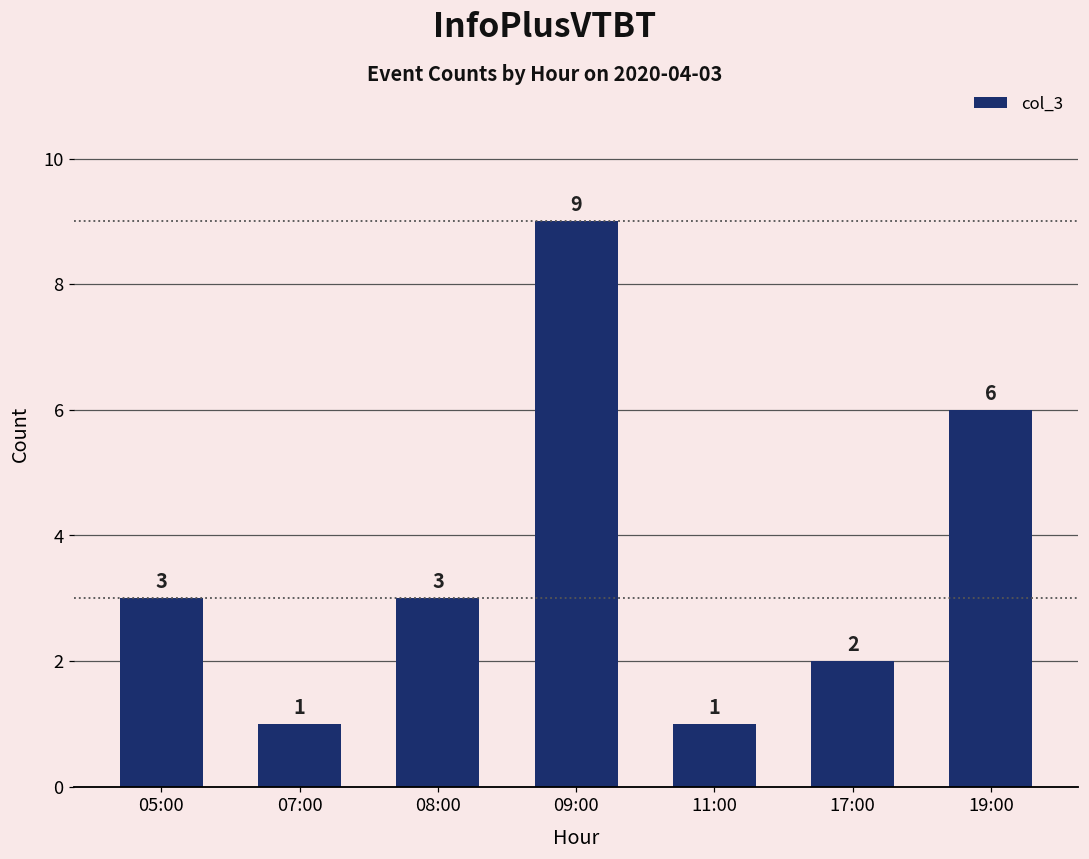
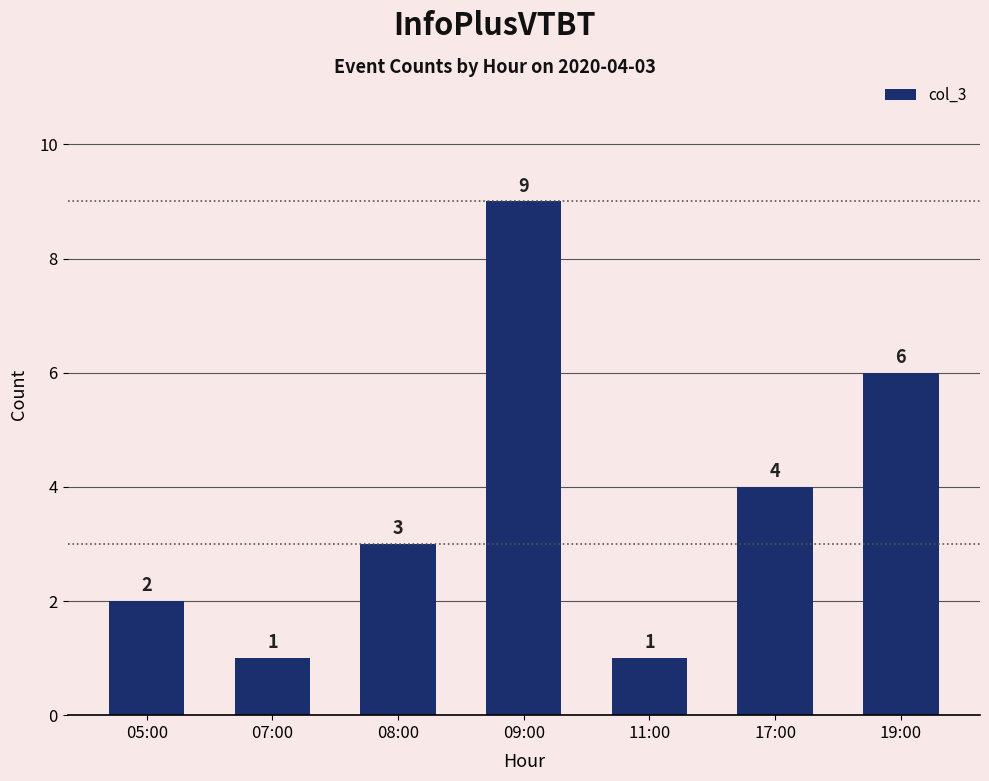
05:00: 3 -> 2
17:00: 2 -> 4
